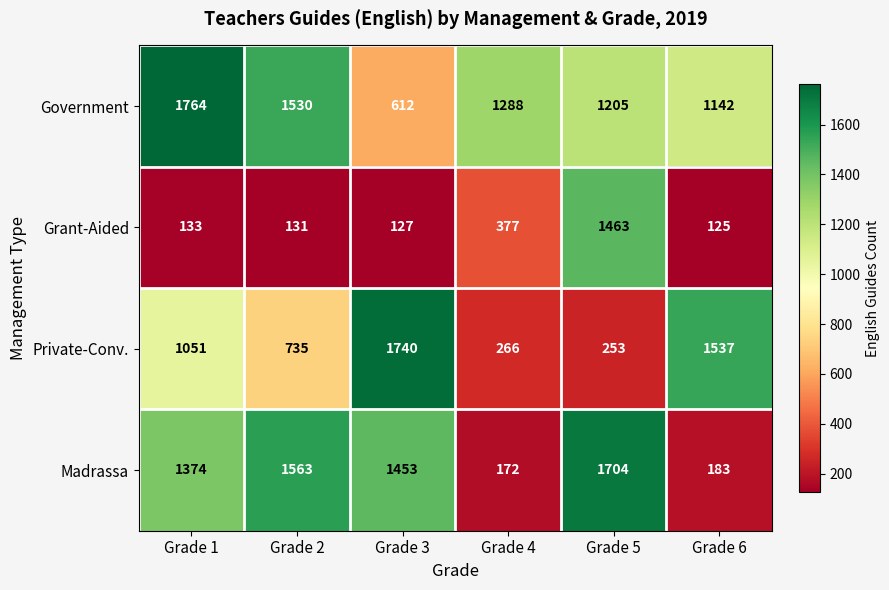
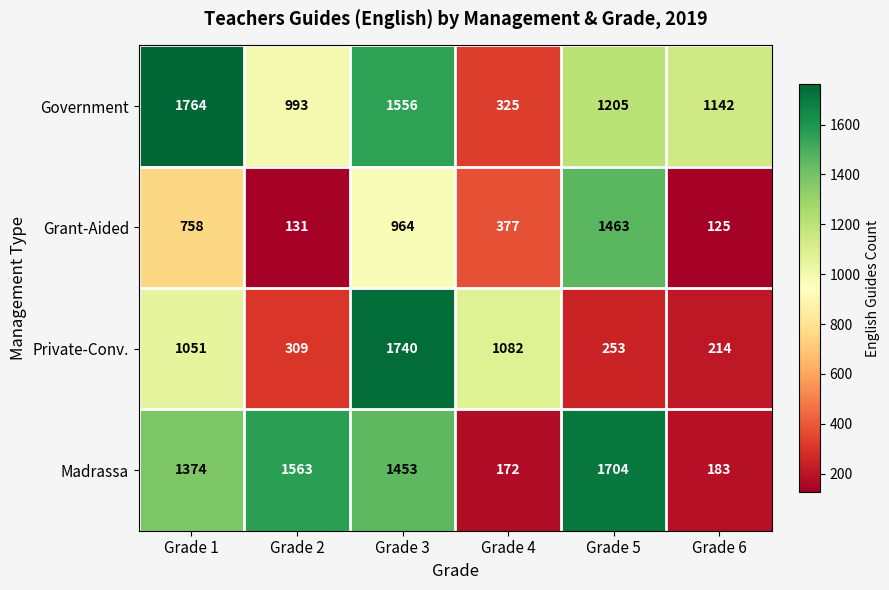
Government, Grade 2: 1530 -> 993
Government, Grade 3: 612 -> 1556
Government, Grade 4: 1288 -> 325
Grant-Aided, Grade 1: 133 -> 758
Grant-Aided, Grade 3: 127 -> 964
Private-Conv., Grade 2: 735 -> 309
Private-Conv., Grade 4: 266 -> 1082
Private-Conv., Grade 6: 1537 -> 214
